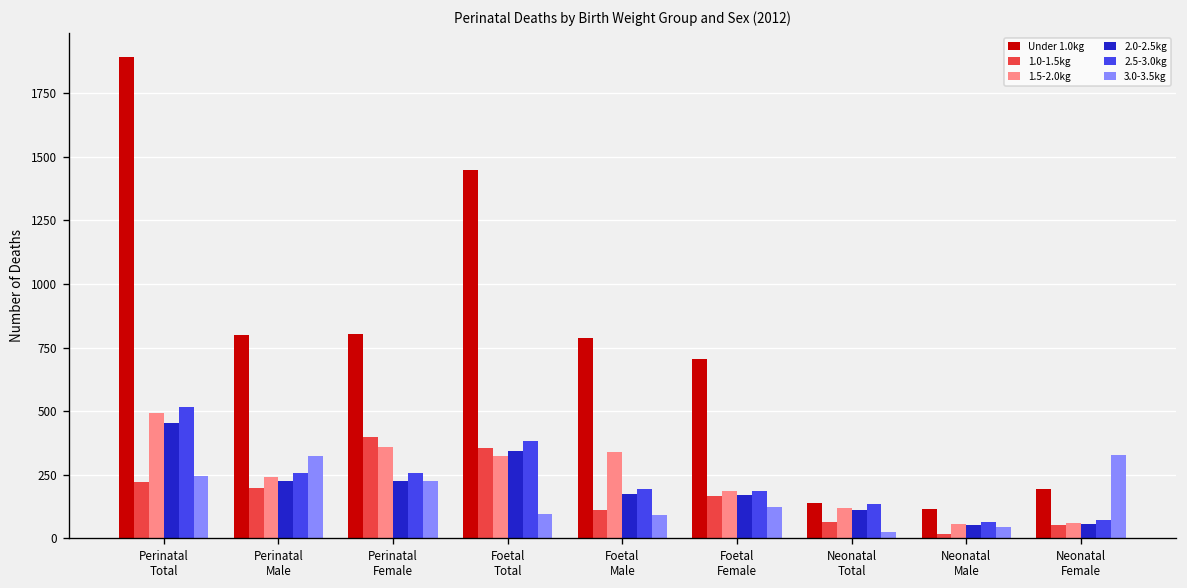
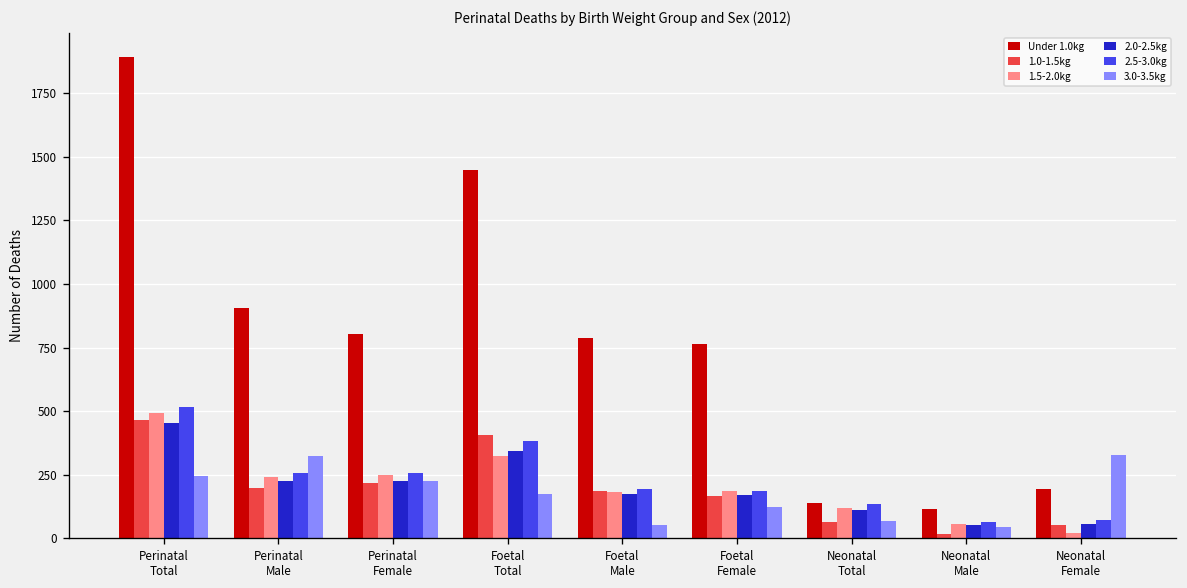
1.0-1.5kg, Perinatal Total: 220 -> 470
Under 1.0kg, Perinatal Male: 800 -> 910
1.0-1.5kg, Perinatal Female: 400 -> 220
1.5-2.0kg, Perinatal Female: 360 -> 250
1.0-1.5kg, Foetal Total: 360 -> 410
3.0-3.5kg, Foetal Total: 100 -> 180
1.0-1.5kg, Foetal Male: 110 -> 190
1.5-2.0kg, Foetal Male: 340 -> 180
3.0-3.5kg, Foetal Male: 90 -> 50
Under 1.0kg, Foetal Female: 710 -> 760
3.0-3.5kg, Neonatal Total: 30 -> 70
1.5-2.0kg, Neonatal Female: 60 -> 20
